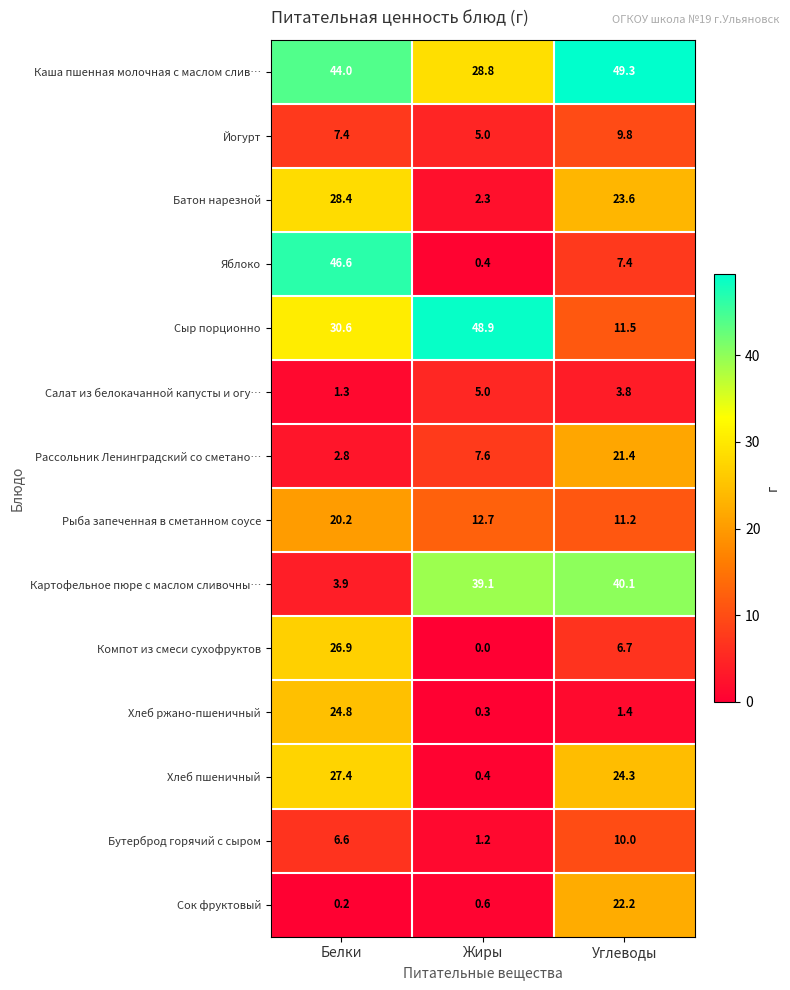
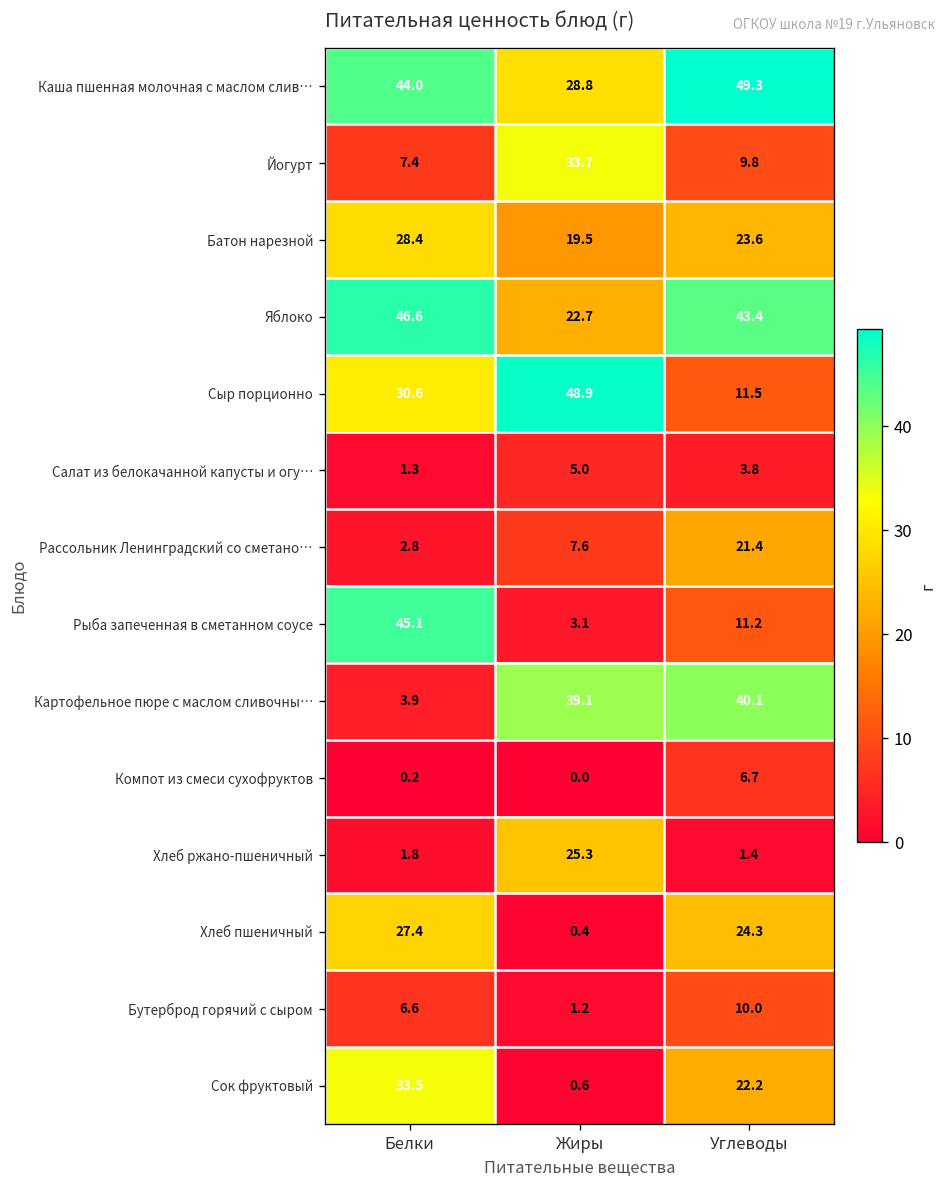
Йогурт, Жиры: 5.0 -> 33.7
Батон нарезной, Жиры: 2.3 -> 19.5
Яблоко, Жиры: 0.4 -> 22.7
Яблоко, Углеводы: 7.4 -> 43.4
Рыба запеченная в сметанном соусе, Белки: 20.2 -> 45.1
Рыба запеченная в сметанном соусе, Жиры: 12.7 -> 3.1
Компот из смеси сухофруктов, Белки: 26.9 -> 0.2
Хлеб ржано-пшеничный, Белки: 24.8 -> 1.8
Хлеб ржано-пшеничный, Жиры: 0.3 -> 25.3
Сок фруктовый, Белки: 0.2 -> 33.5
